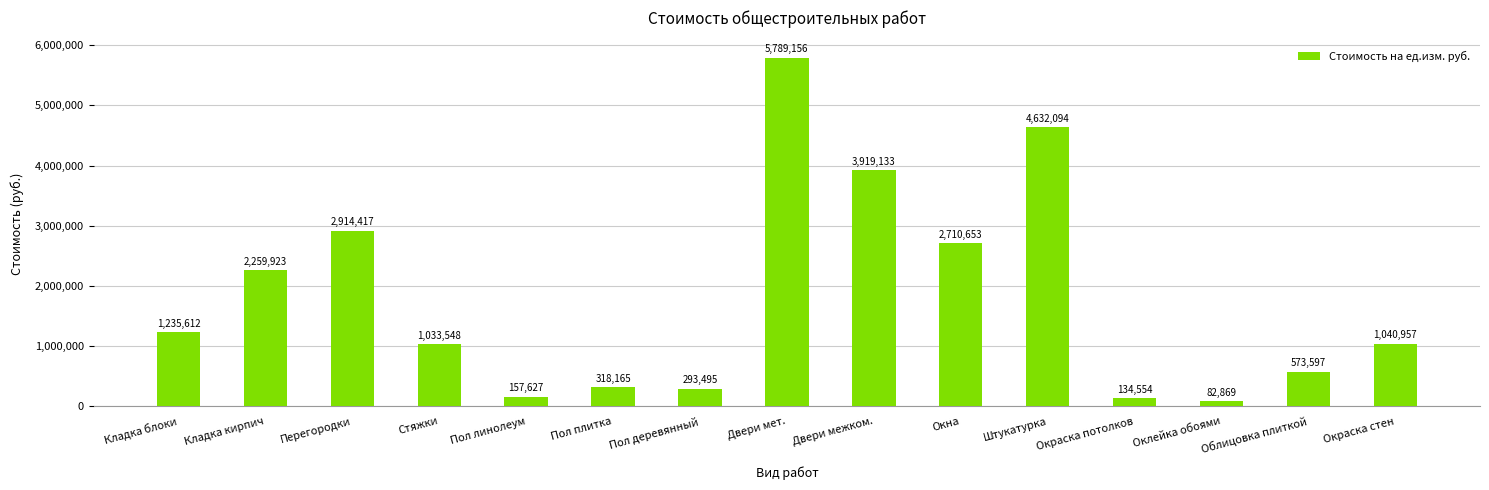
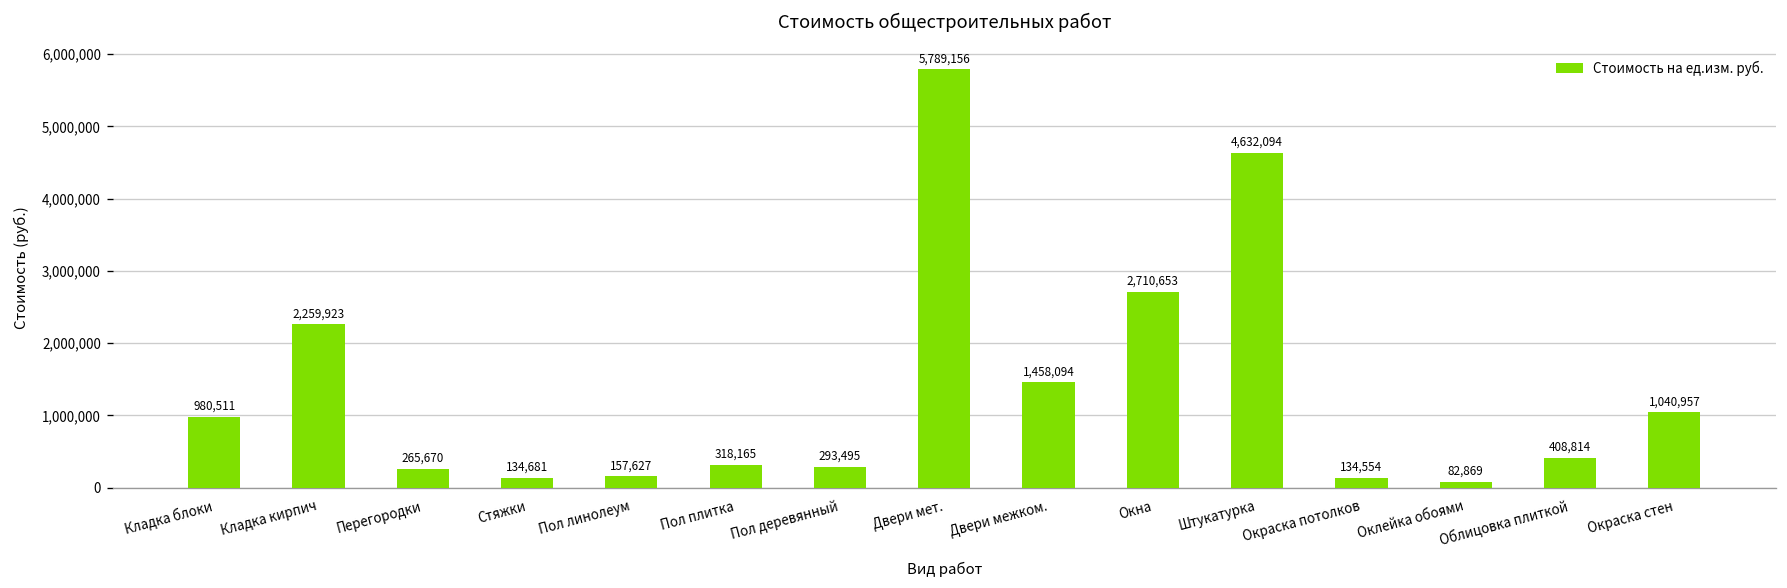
Кладка блоки: 1,235,612 -> 980,511
Перегородки: 2,914,417 -> 265,670
Стяжки: 1,033,548 -> 134,681
Двери межком.: 3,919,133 -> 1,458,094
Облицовка плиткой: 573,597 -> 408,814
